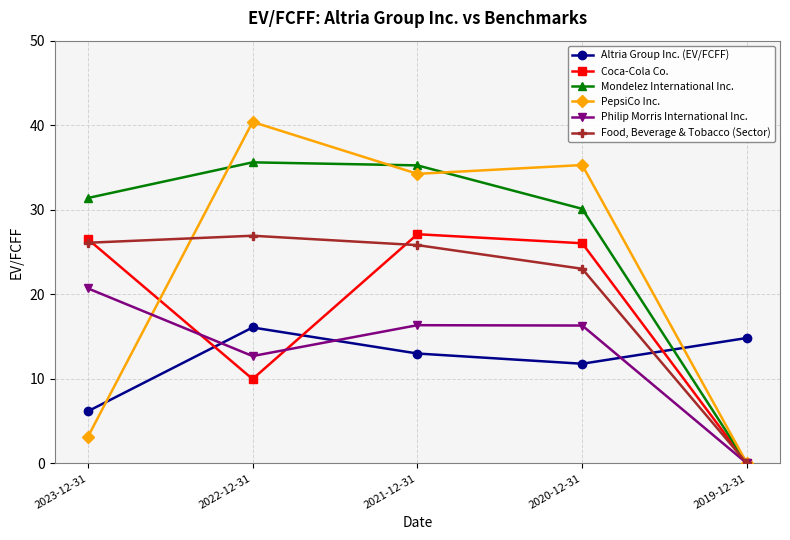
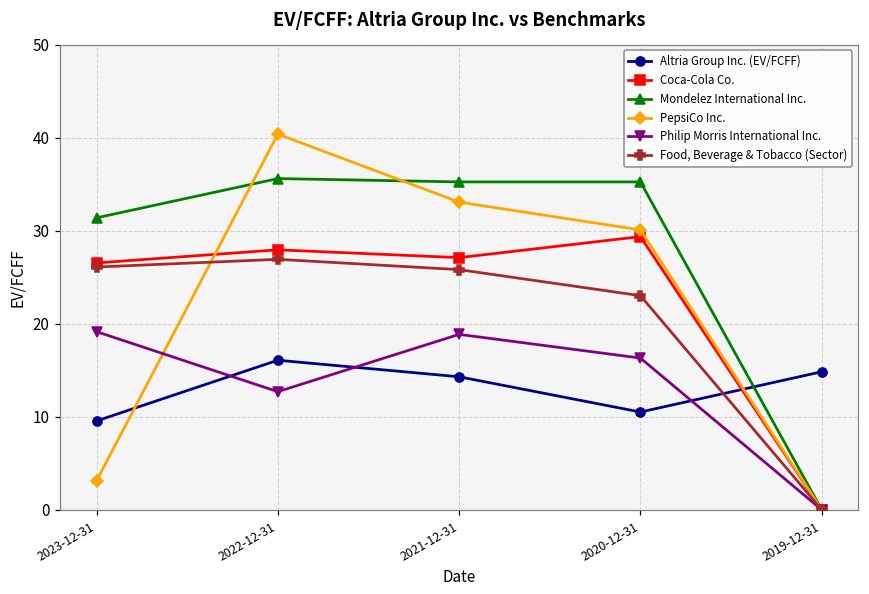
Altria Group Inc. (EV/FCFF), 2023-12-31: 6 -> 10
Philip Morris International Inc., 2023-12-31: 21 -> 19
Coca-Cola Co., 2022-12-31: 10 -> 28
Altria Group Inc. (EV/FCFF), 2021-12-31: 13 -> 14
PepsiCo Inc., 2021-12-31: 34 -> 33
Philip Morris International Inc., 2021-12-31: 16 -> 19
Altria Group Inc. (EV/FCFF), 2020-12-31: 12 -> 11
Coca-Cola Co., 2020-12-31: 26 -> 29
Mondelez International Inc., 2020-12-31: 30 -> 35
PepsiCo Inc., 2020-12-31: 35 -> 30
